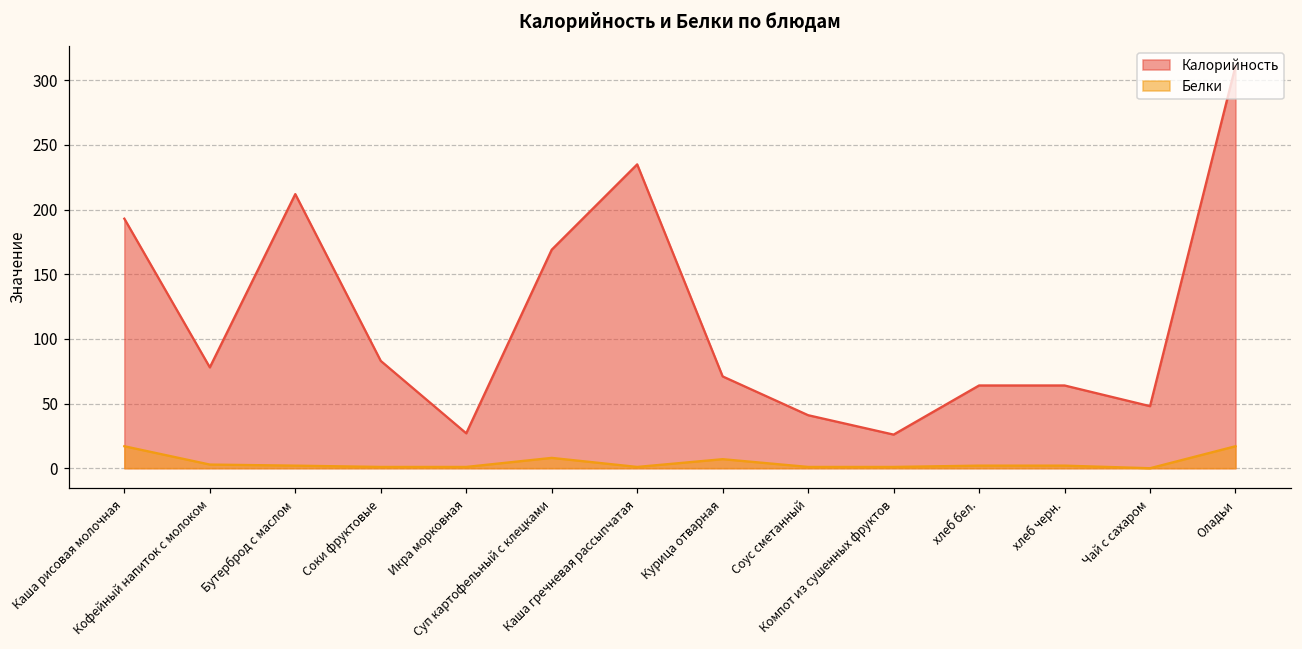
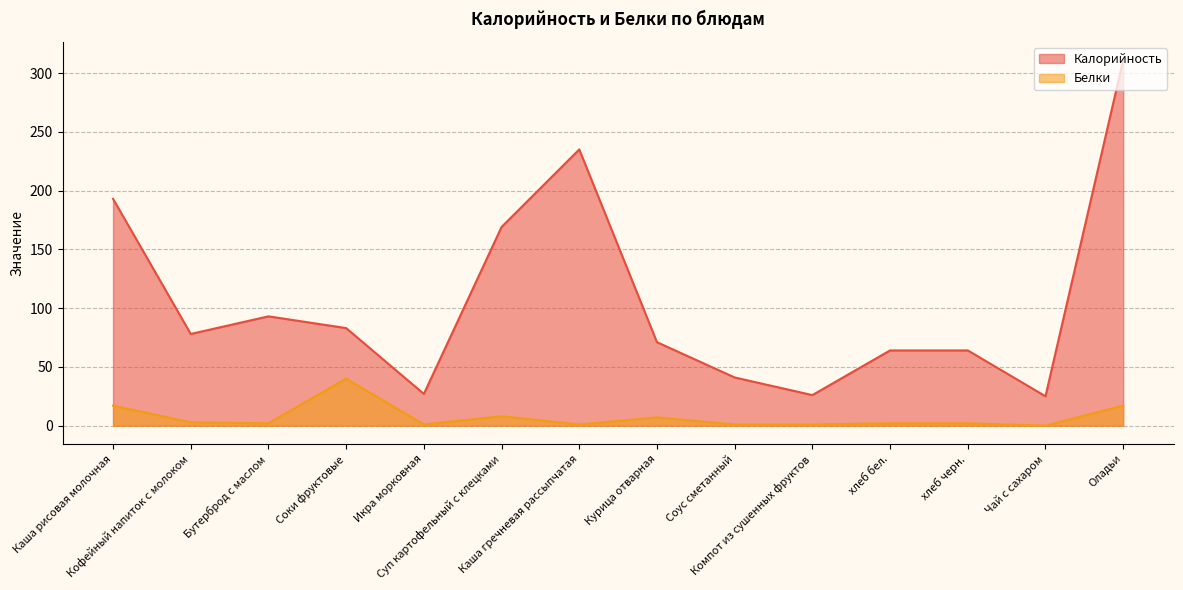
Калорийность, Бутерброд с маслом: 212 -> 93
Белки, Соки фруктовые: 1 -> 40
Калорийность, Чай с сахаром: 48 -> 25
